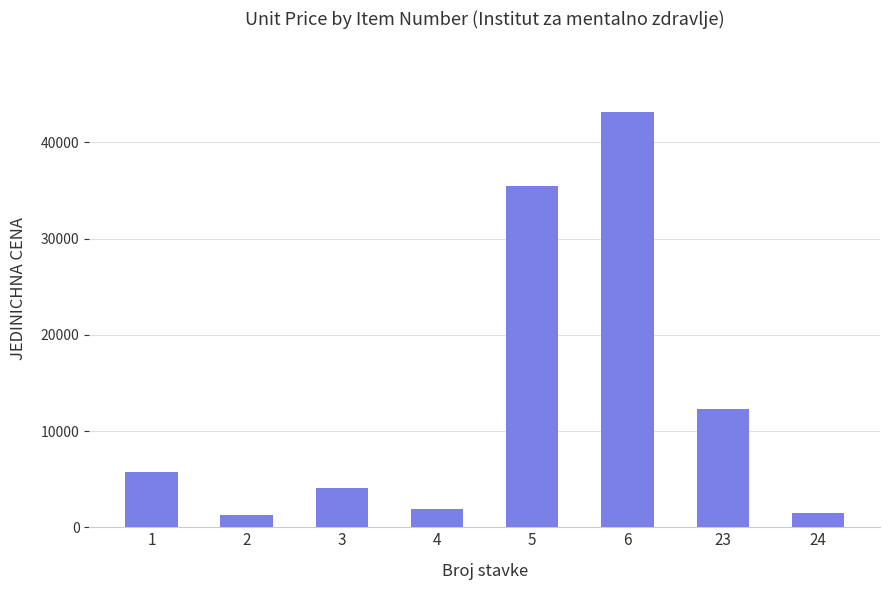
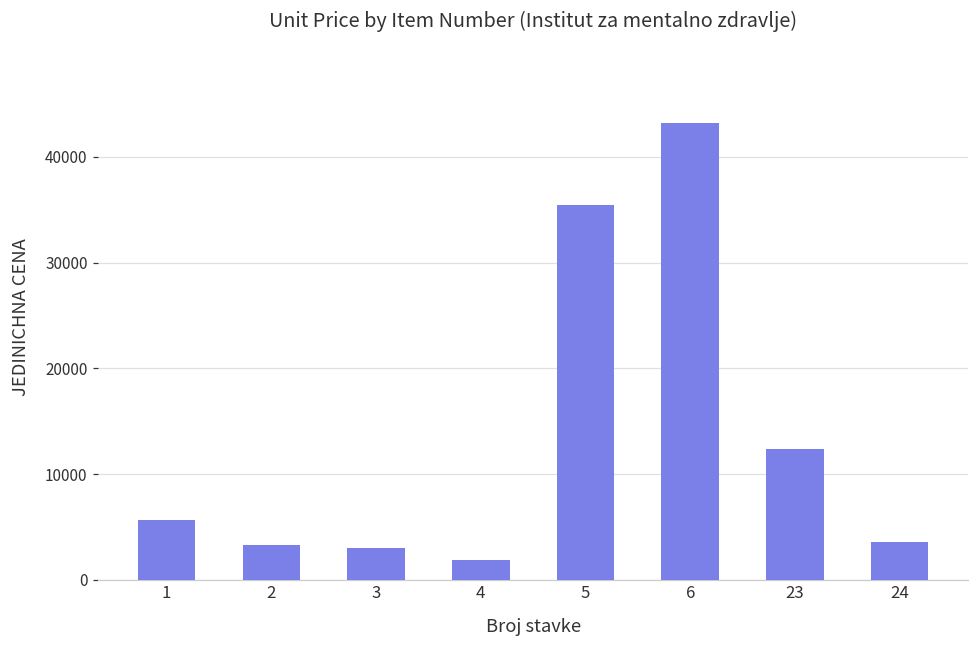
2: 1000 -> 3000
3: 4000 -> 3000
24: 1000 -> 4000
